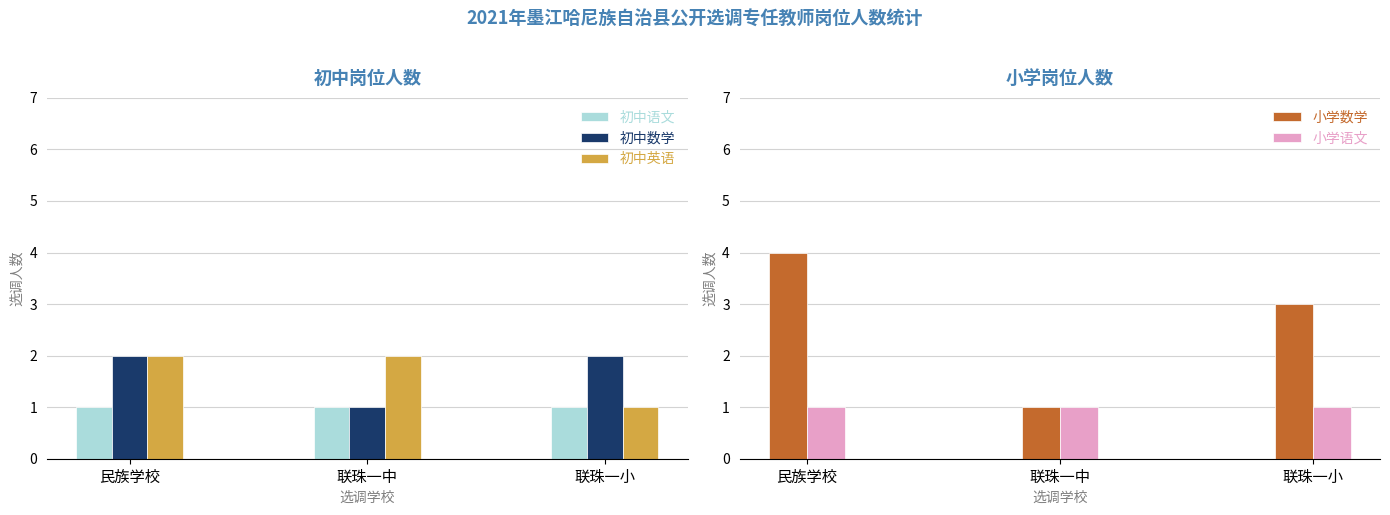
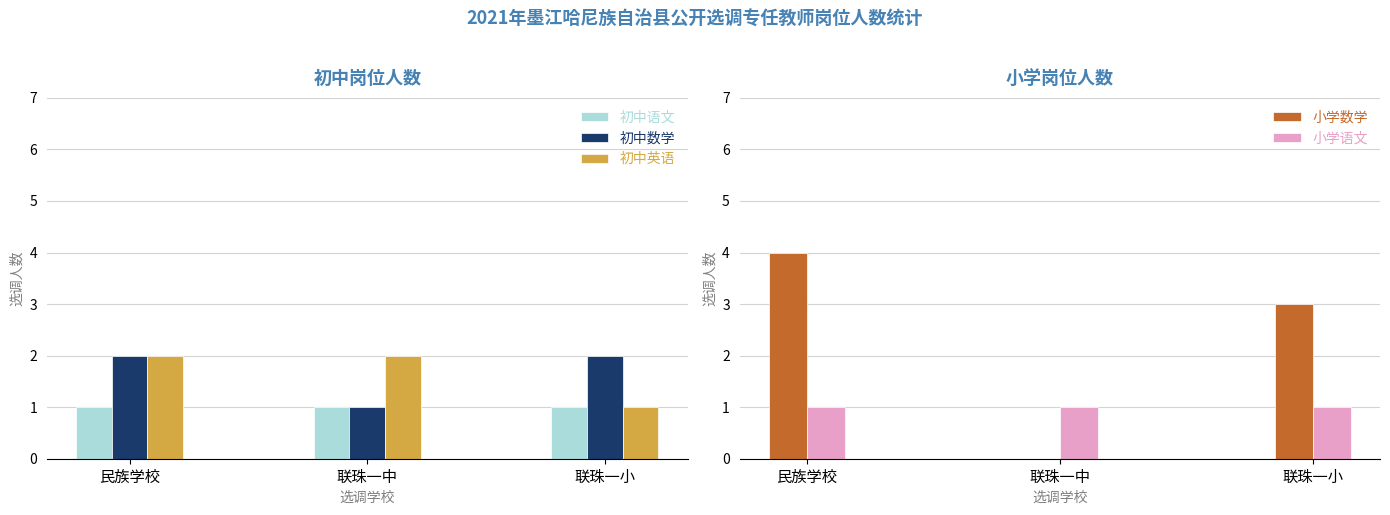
小学岗位人数, 小学数学, 联珠一中: 1 -> 0
